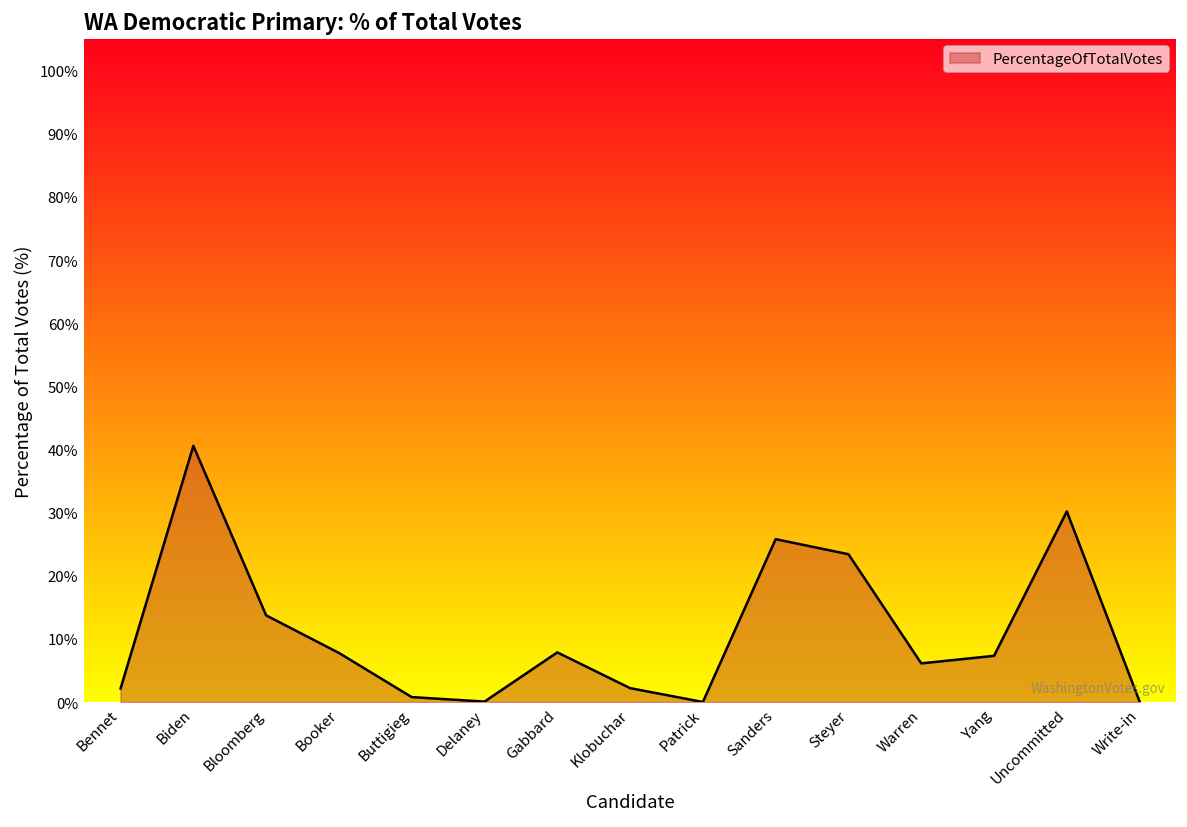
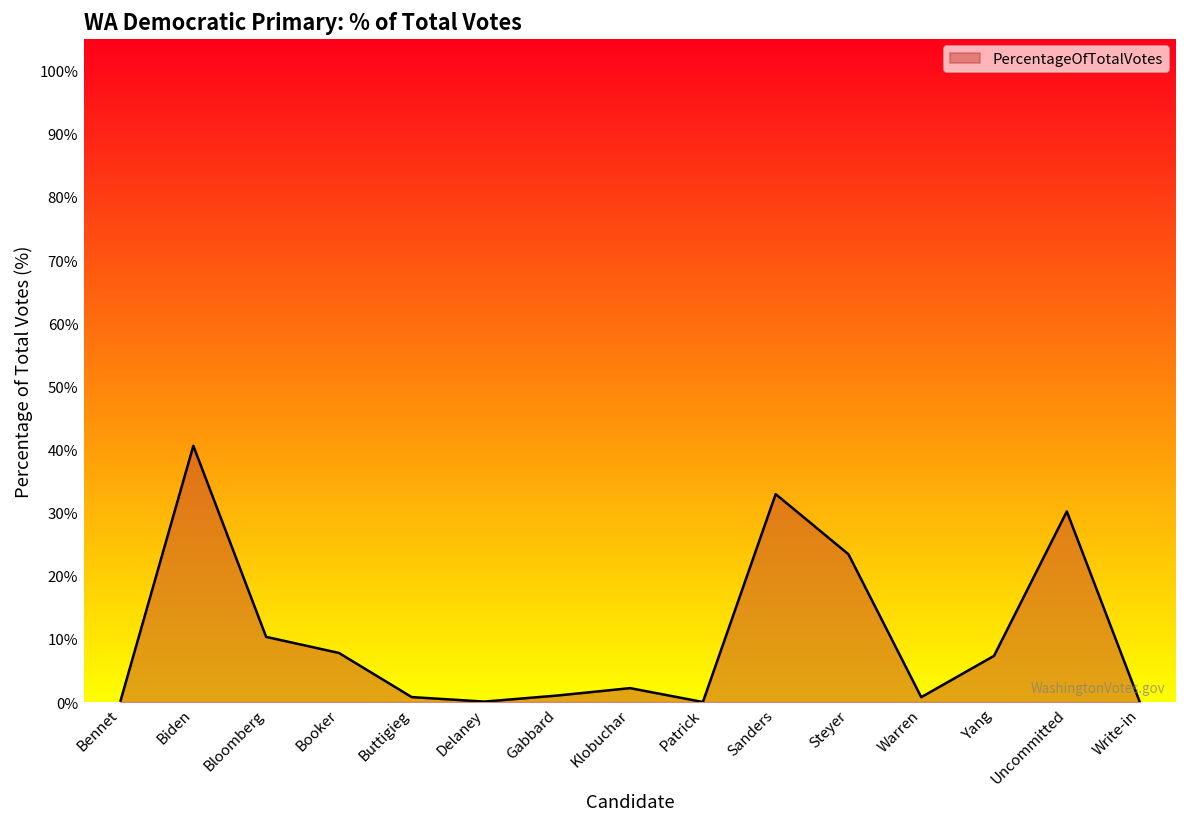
Bennet: 2% -> 0%
Bloomberg: 14% -> 10%
Gabbard: 8% -> 1%
Sanders: 26% -> 33%
Warren: 6% -> 1%
